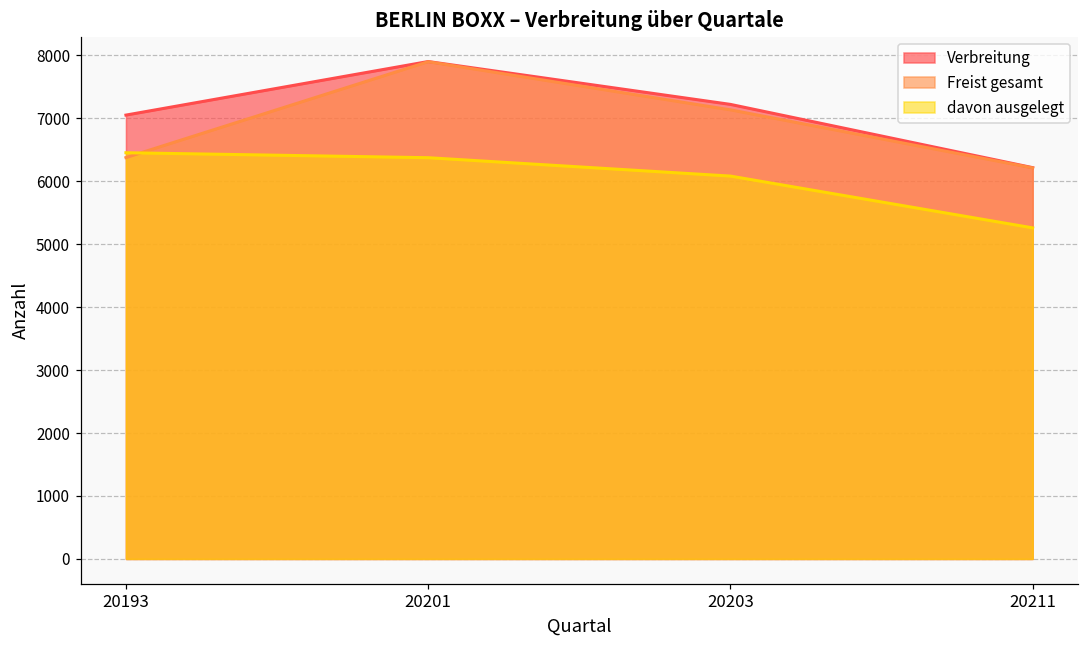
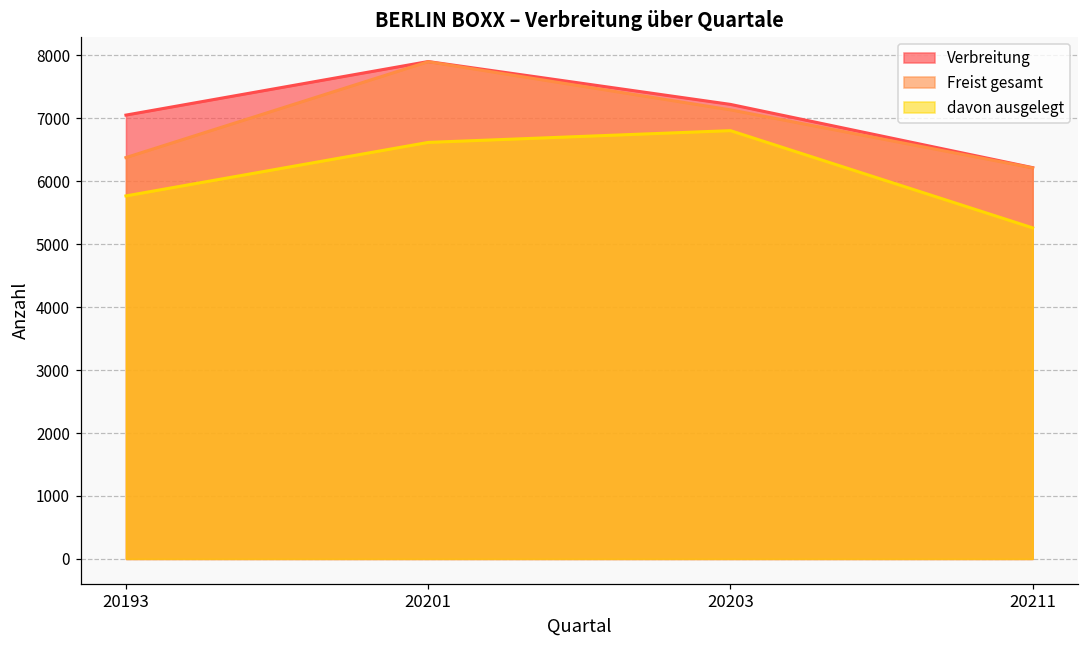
davon ausgelegt, 20193: 6500 -> 5800
davon ausgelegt, 20201: 6400 -> 6600
davon ausgelegt, 20203: 6100 -> 6800
